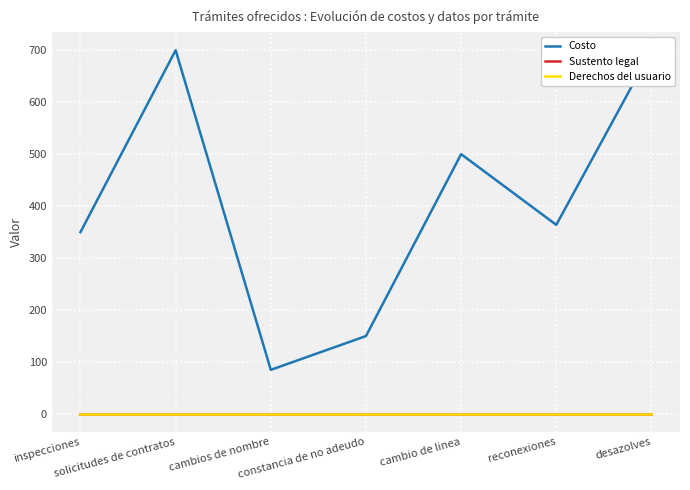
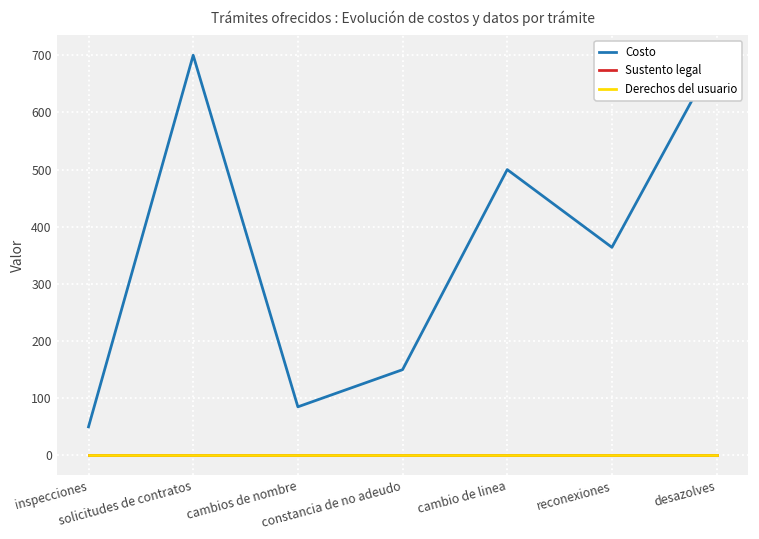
Costo, inspecciones: 350 -> 50
